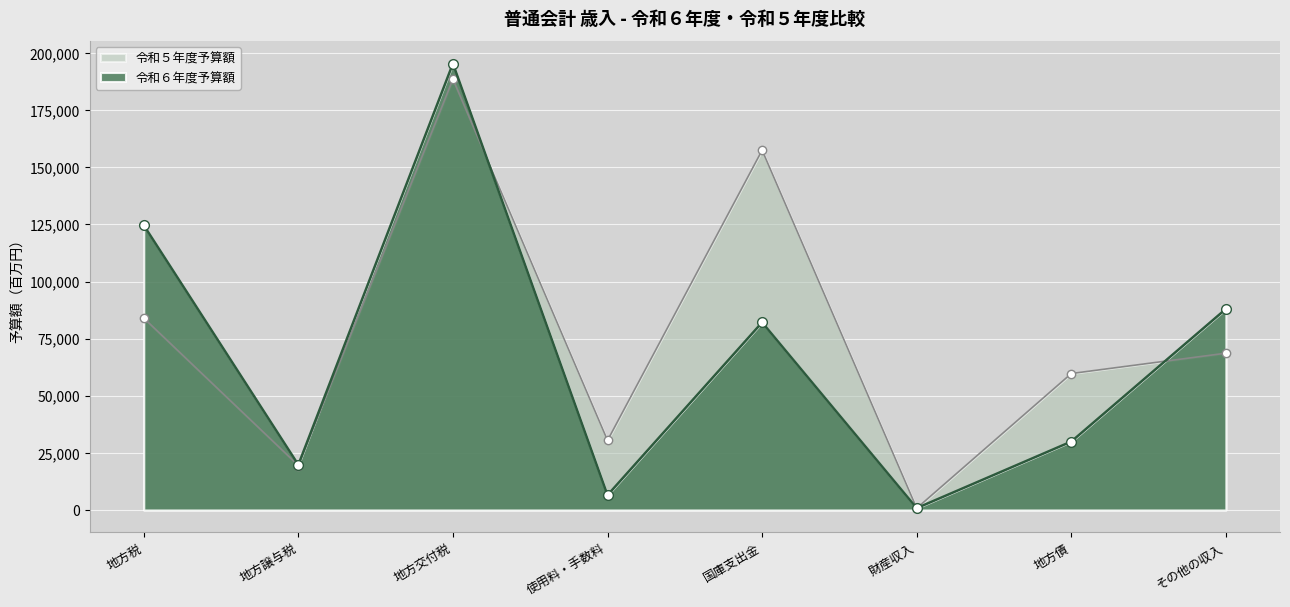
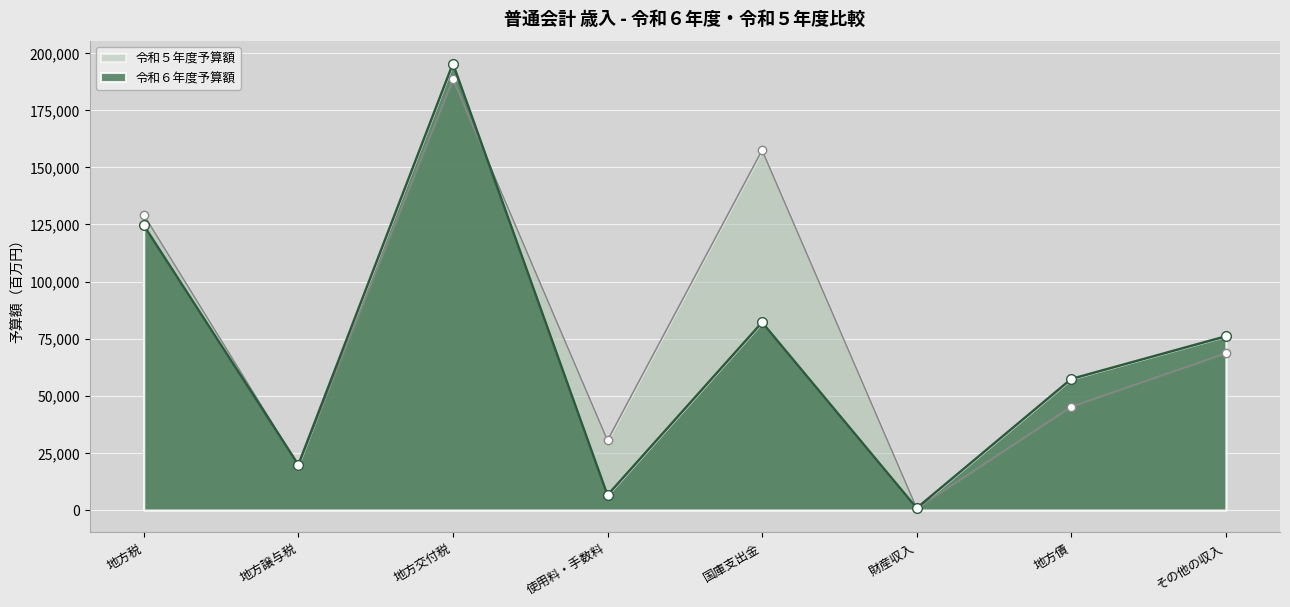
令和５年度予算額, 地方税: 84,000 -> 129,000
令和５年度予算額, 地方債: 60,000 -> 45,000
令和６年度予算額, 地方債: 30,000 -> 57,000
令和６年度予算額, その他の収入: 88,000 -> 76,000
